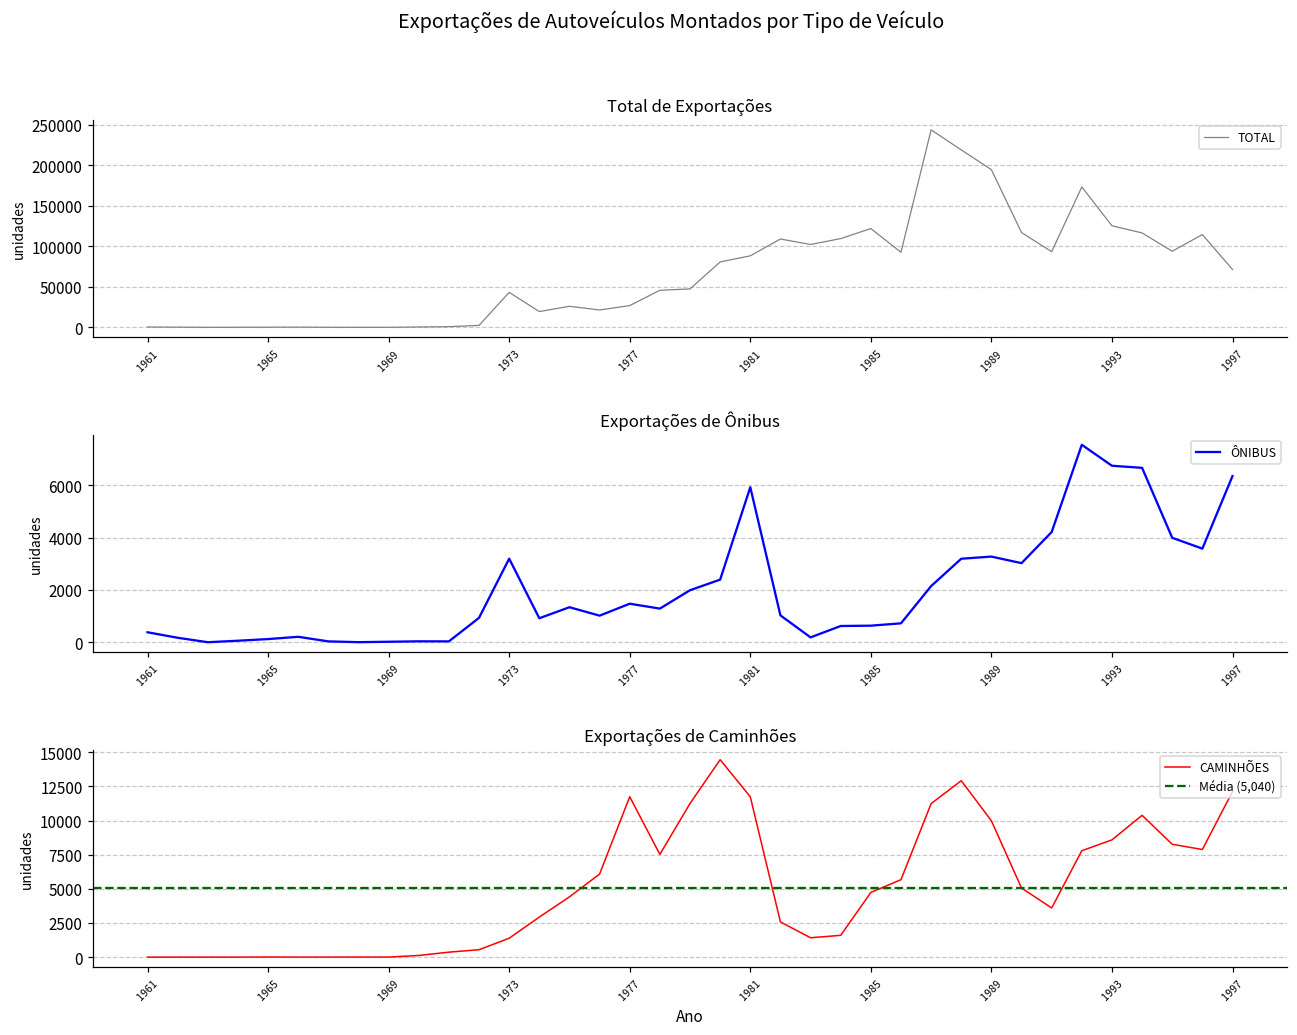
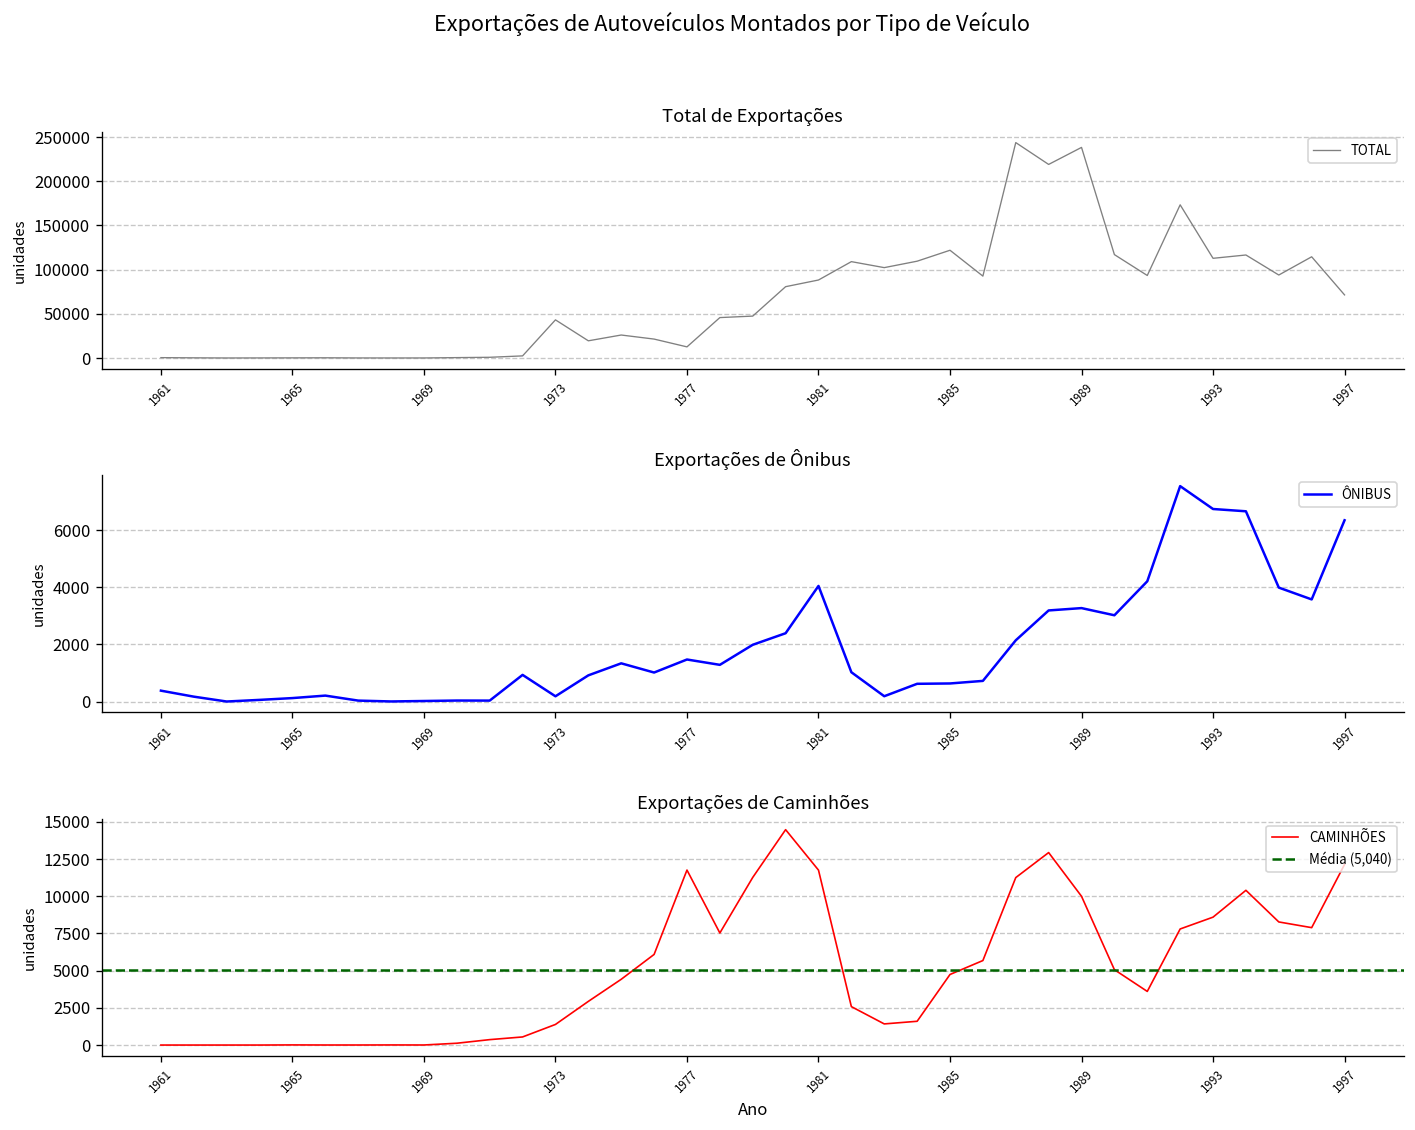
Total de Exportações, 1977: 30000 -> 10000
Total de Exportações, 1989: 190000 -> 240000
Total de Exportações, 1993: 130000 -> 110000
Exportações de Ônibus, 1973: 3200 -> 200
Exportações de Ônibus, 1981: 5900 -> 4000
